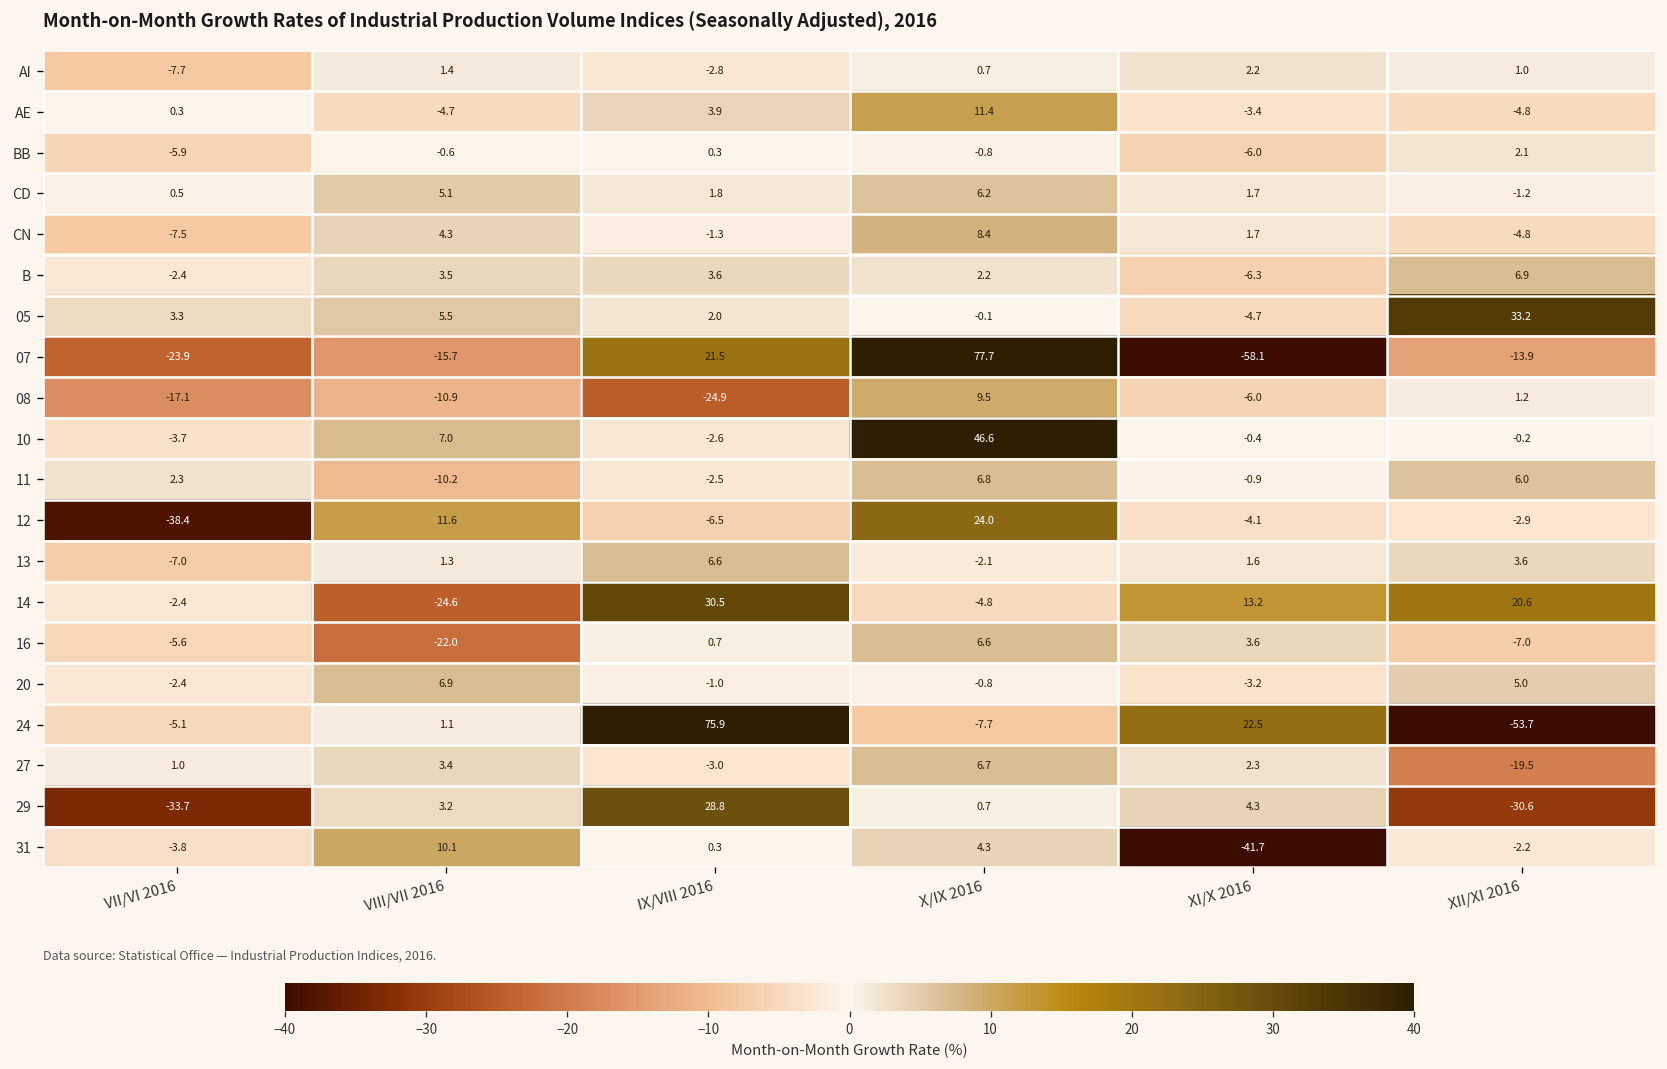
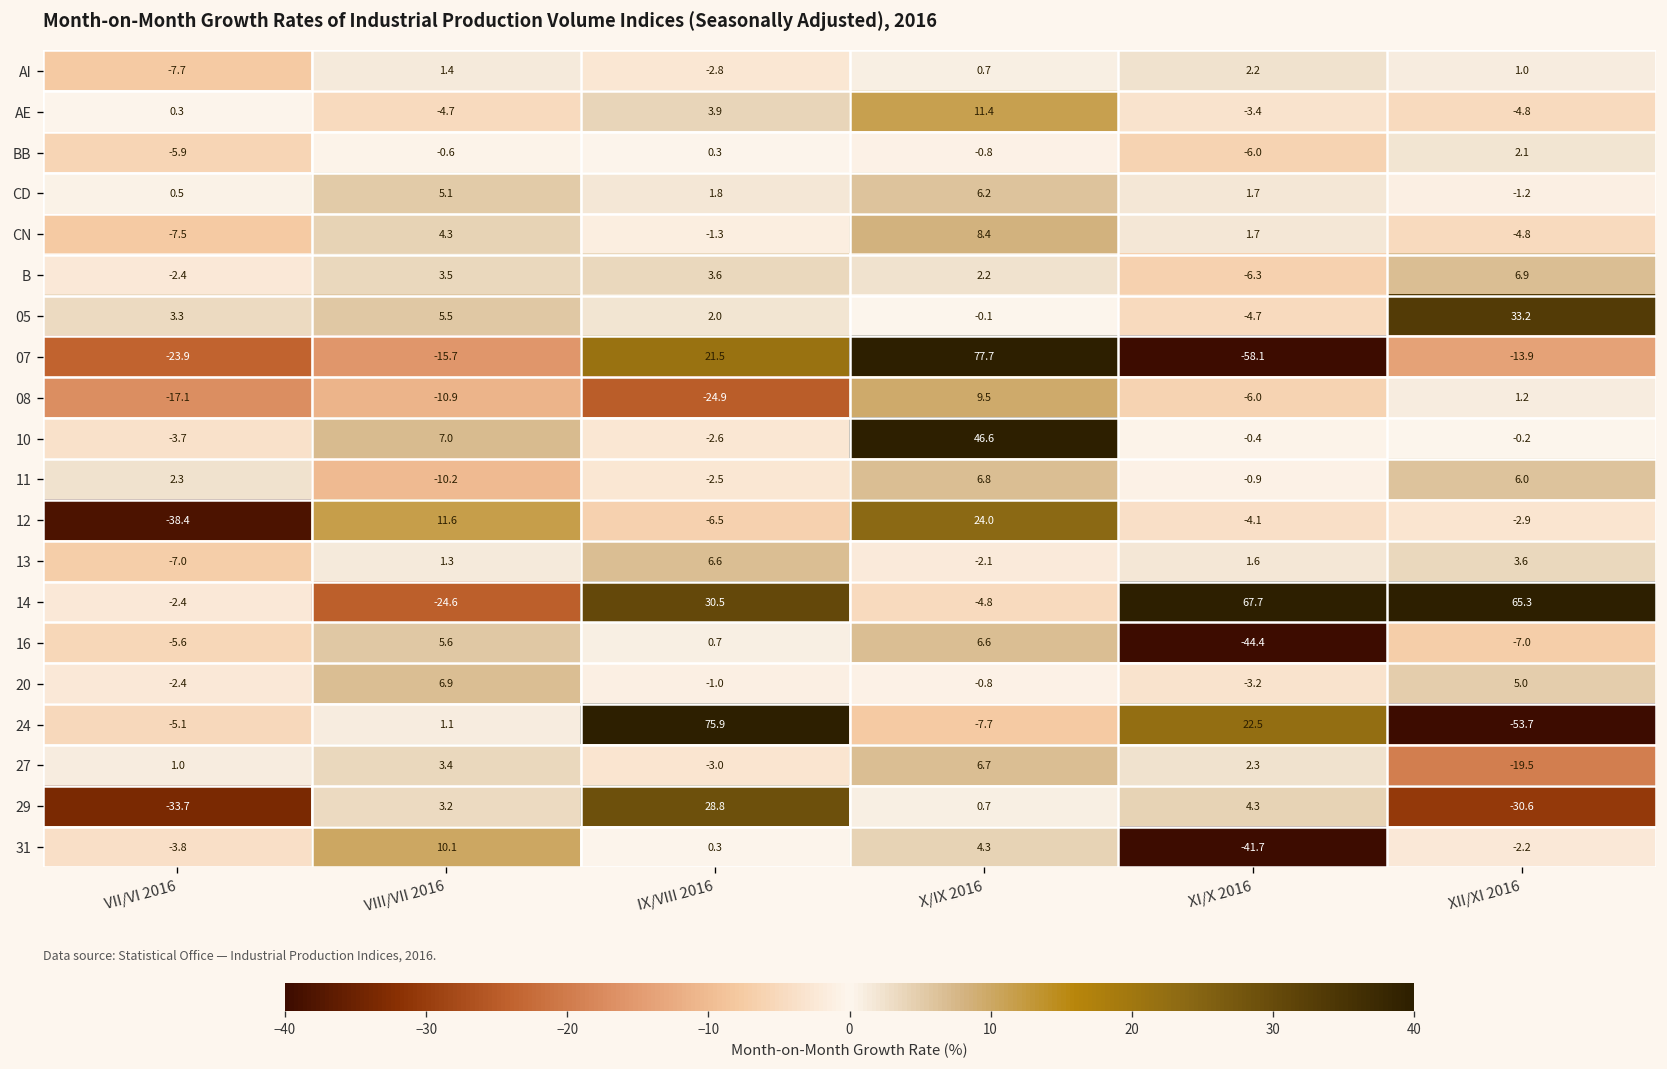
14, XI/X 2016: 13.2 -> 67.7
14, XII/XI 2016: 20.6 -> 65.3
16, VIII/VII 2016: -22.0 -> 5.6
16, XI/X 2016: 3.6 -> -44.4
